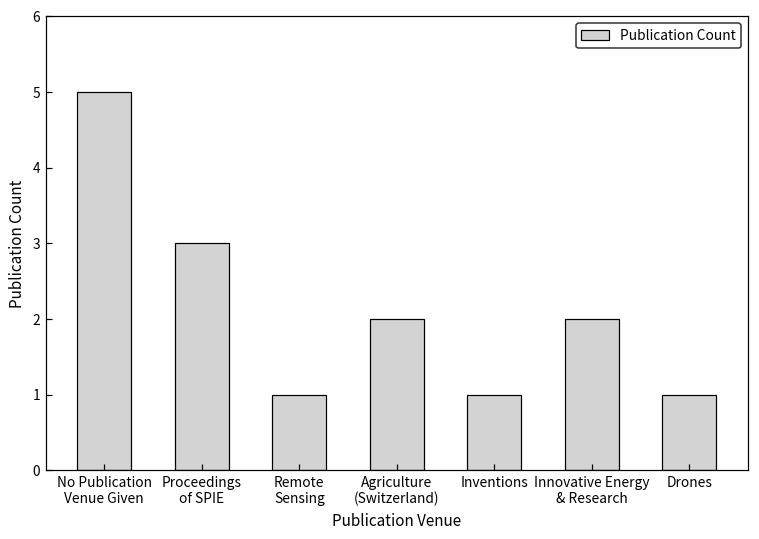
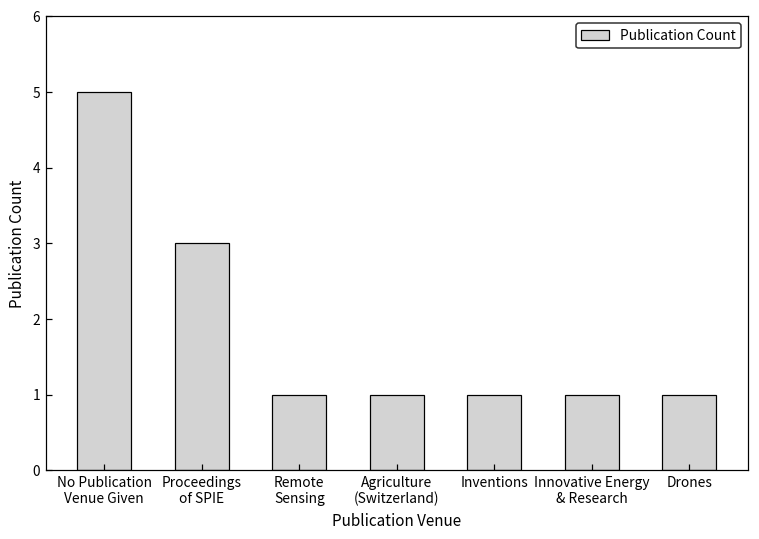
Agriculture (Switzerland): 2 -> 1
Innovative Energy & Research: 2 -> 1
